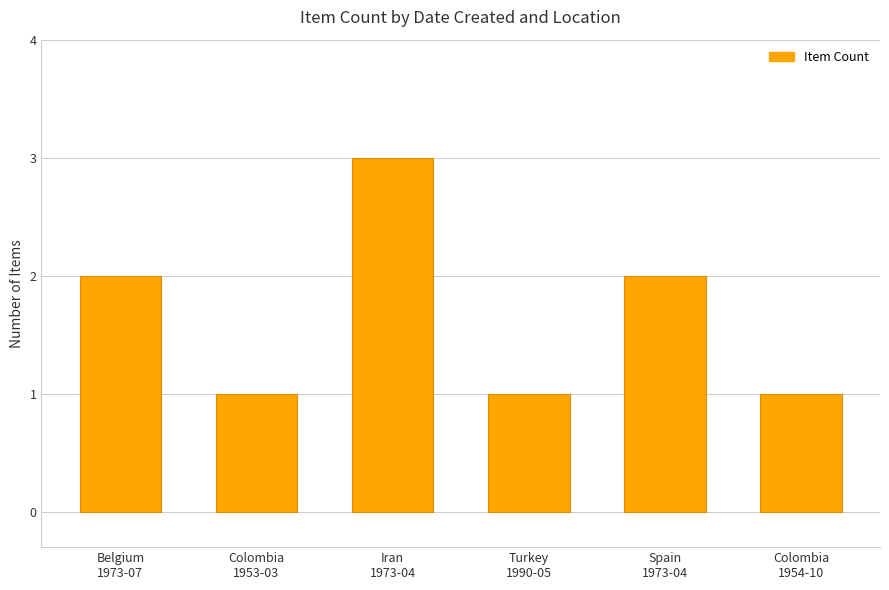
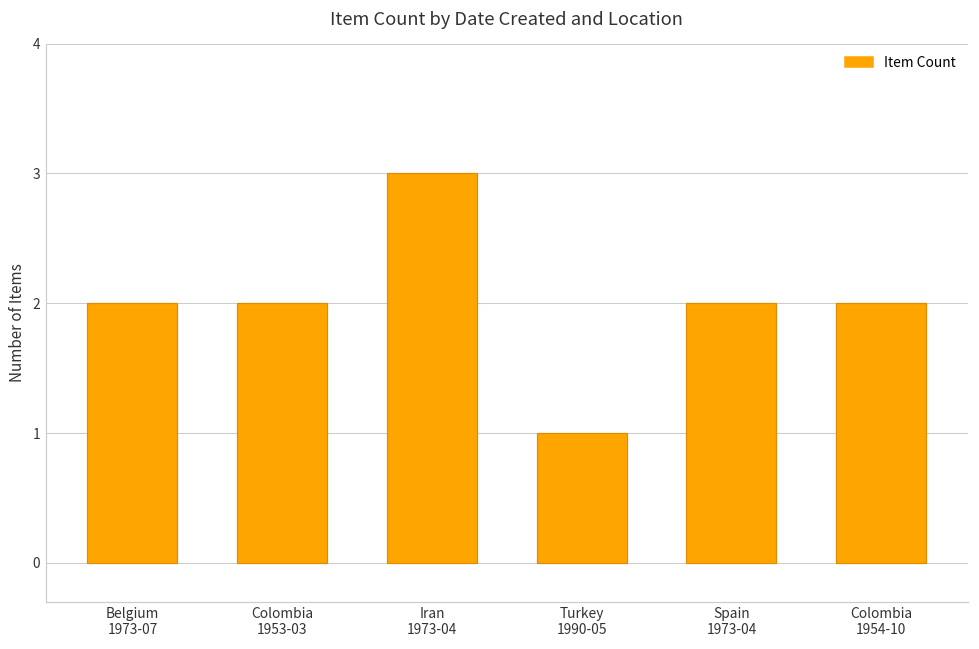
Colombia 1953-03: 1 -> 2
Colombia 1954-10: 1 -> 2
